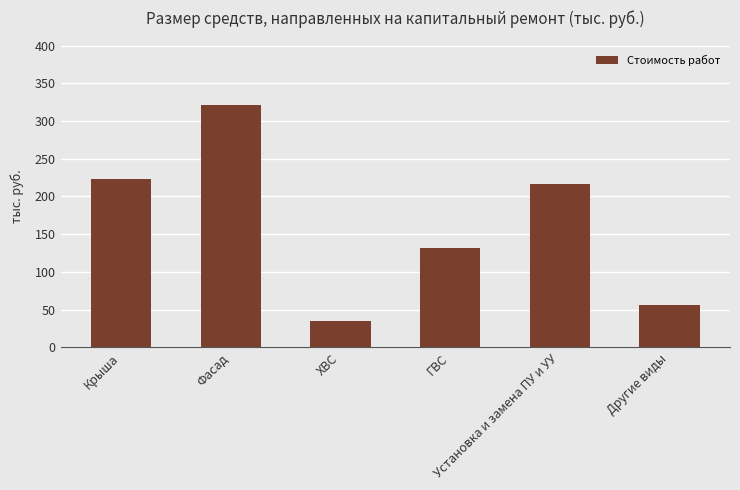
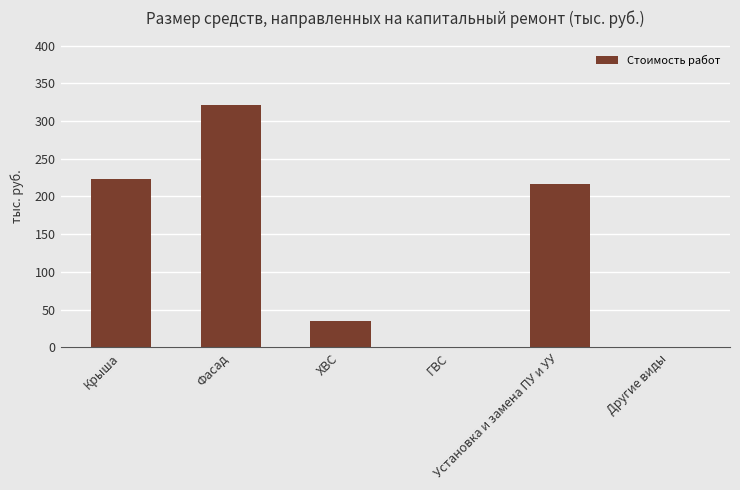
ГВС: 130 -> 0
Другие виды: 60 -> 0
